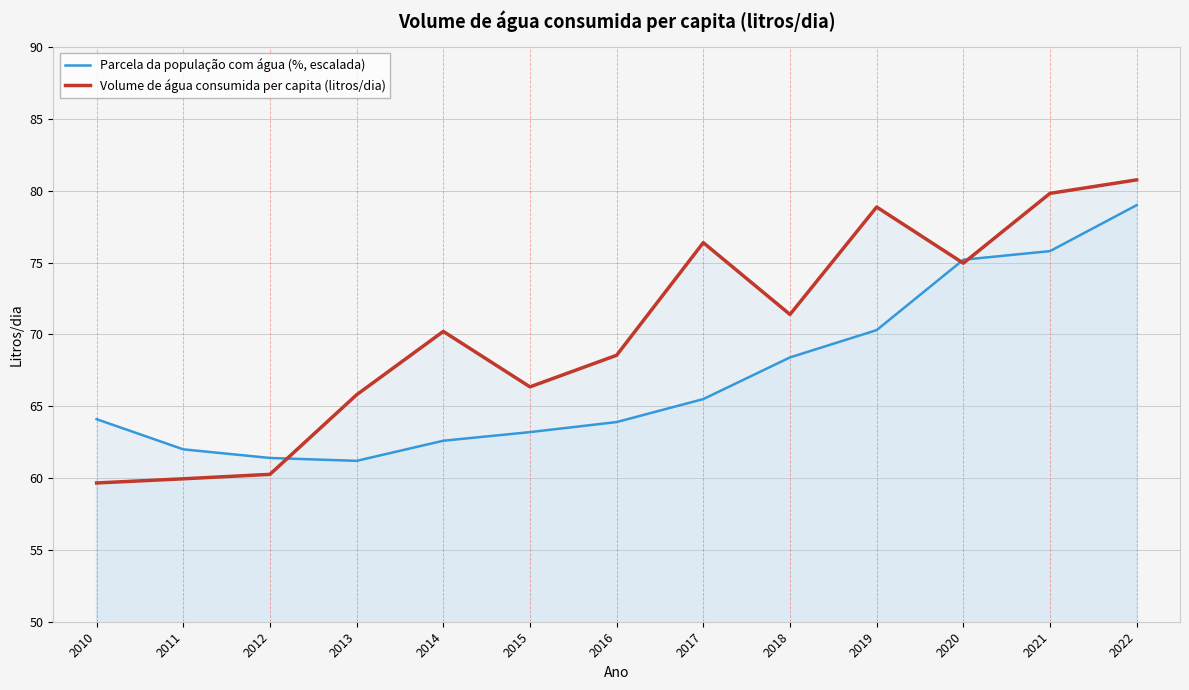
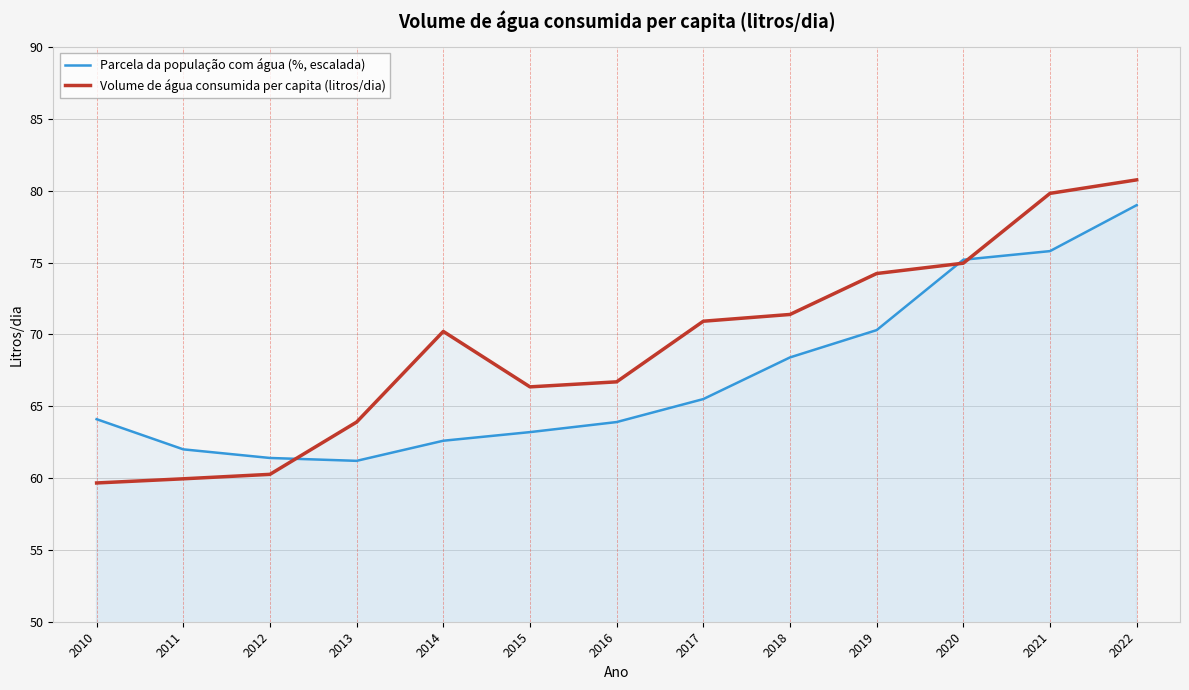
Volume de água consumida per capita (litros/dia), 2013: 65.8 -> 63.9
Volume de água consumida per capita (litros/dia), 2016: 68.6 -> 66.7
Volume de água consumida per capita (litros/dia), 2017: 76.4 -> 70.9
Volume de água consumida per capita (litros/dia), 2019: 78.9 -> 74.2
